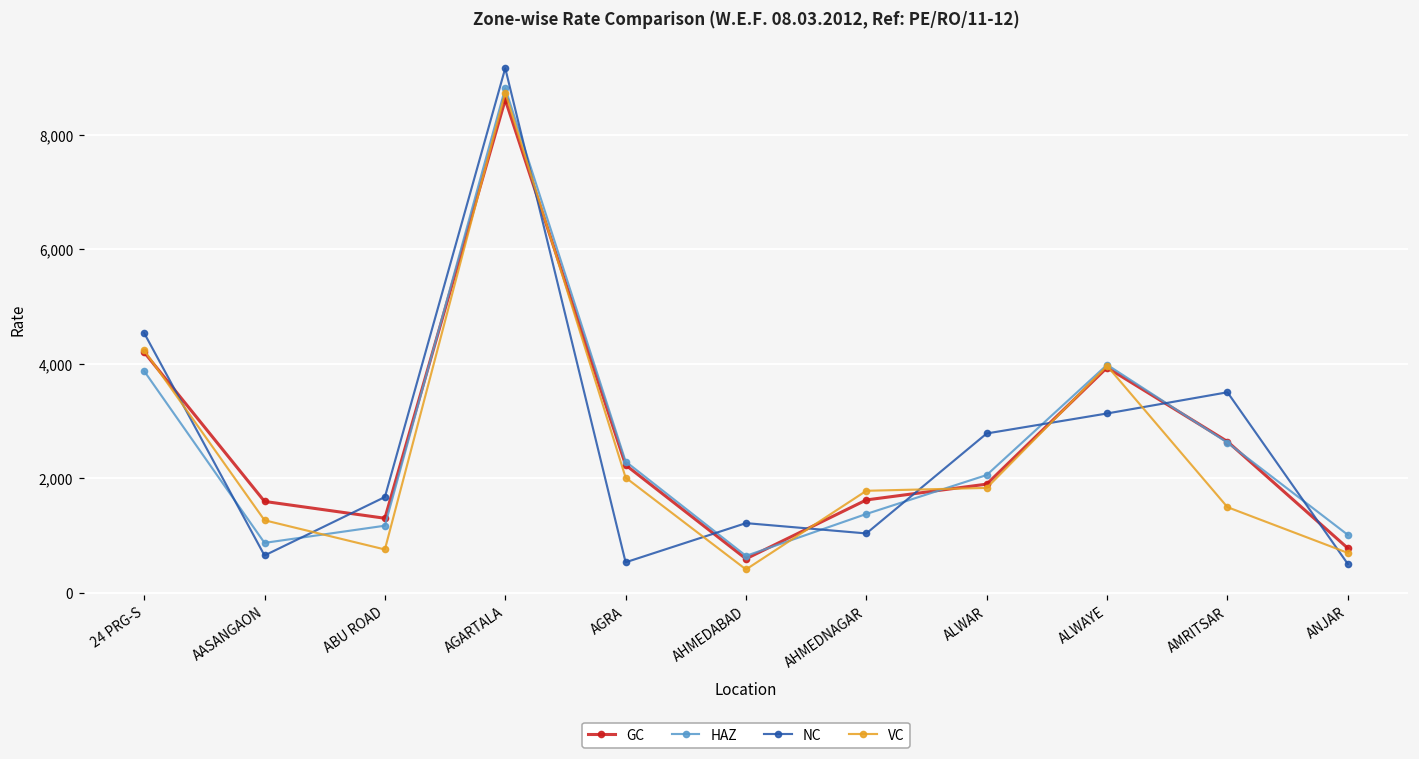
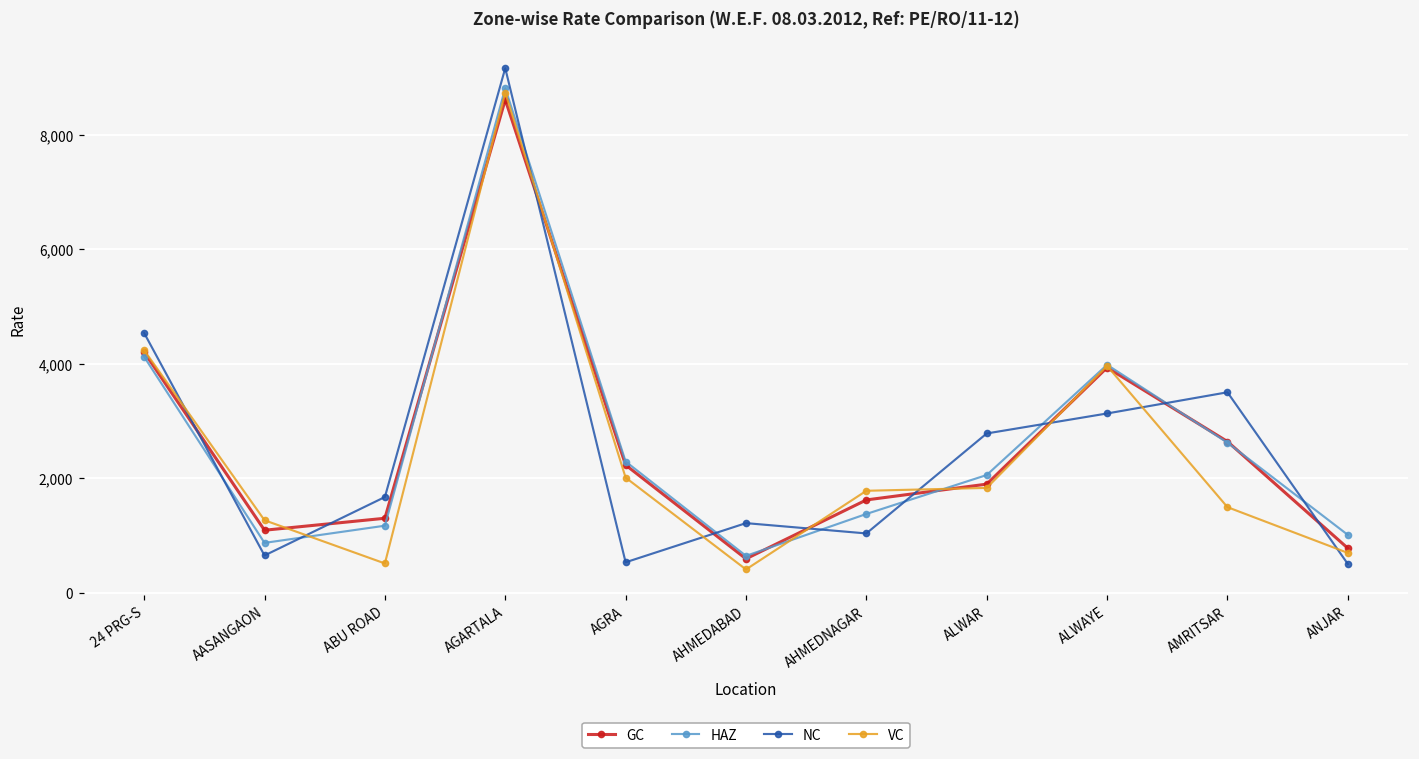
HAZ, 24 PRG-S: 3,900 -> 4,100
GC, AASANGAON: 1,600 -> 1,100
VC, ABU ROAD: 800 -> 500
